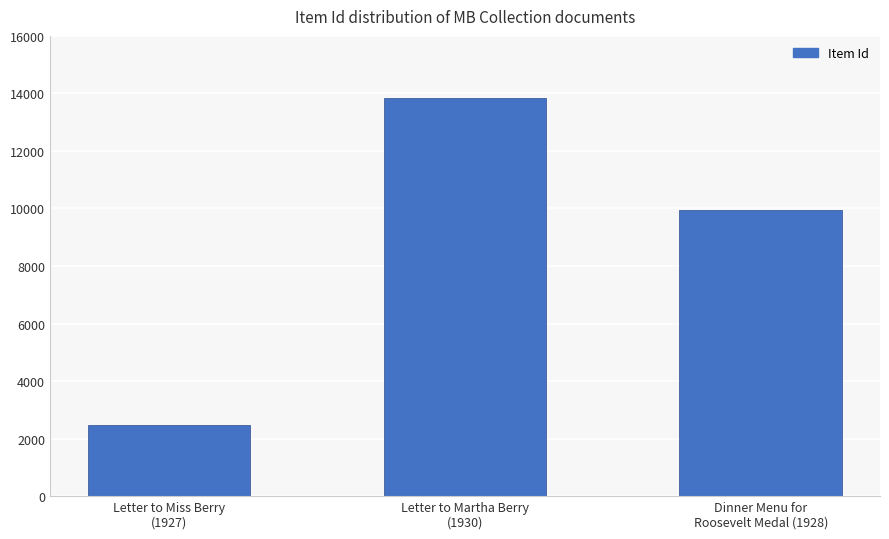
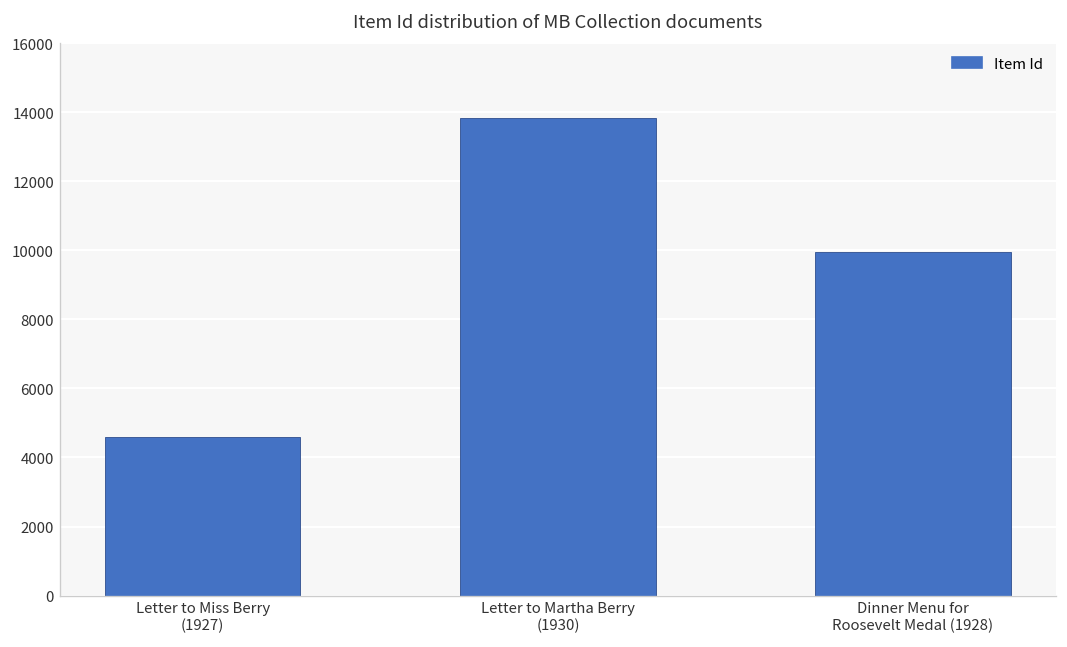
Letter to Miss Berry (1927): 2500 -> 4600
